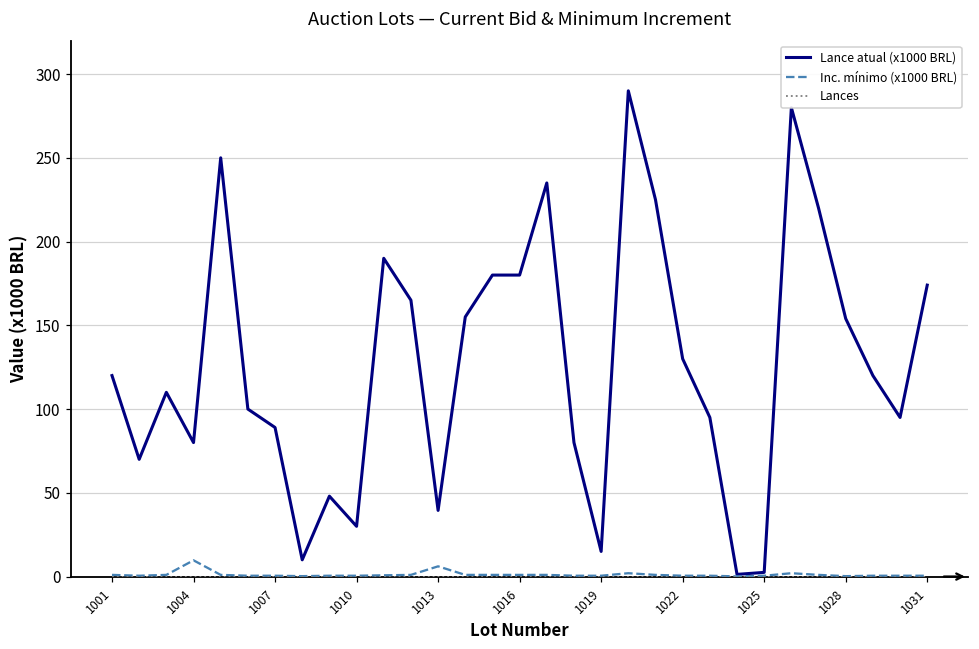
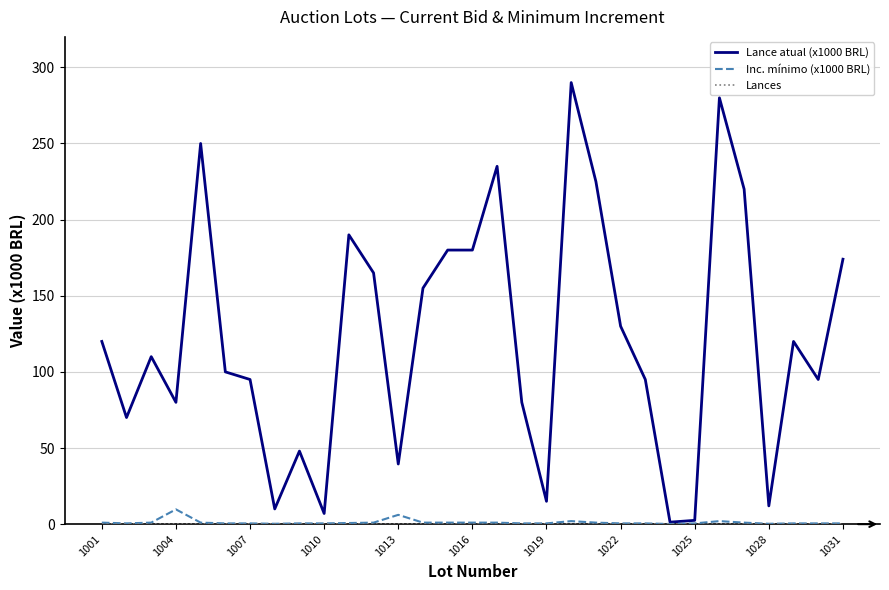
Lance atual (x1000 BRL), 1007: 89 -> 95
Lance atual (x1000 BRL), 1010: 30 -> 7
Lance atual (x1000 BRL), 1028: 154 -> 12
